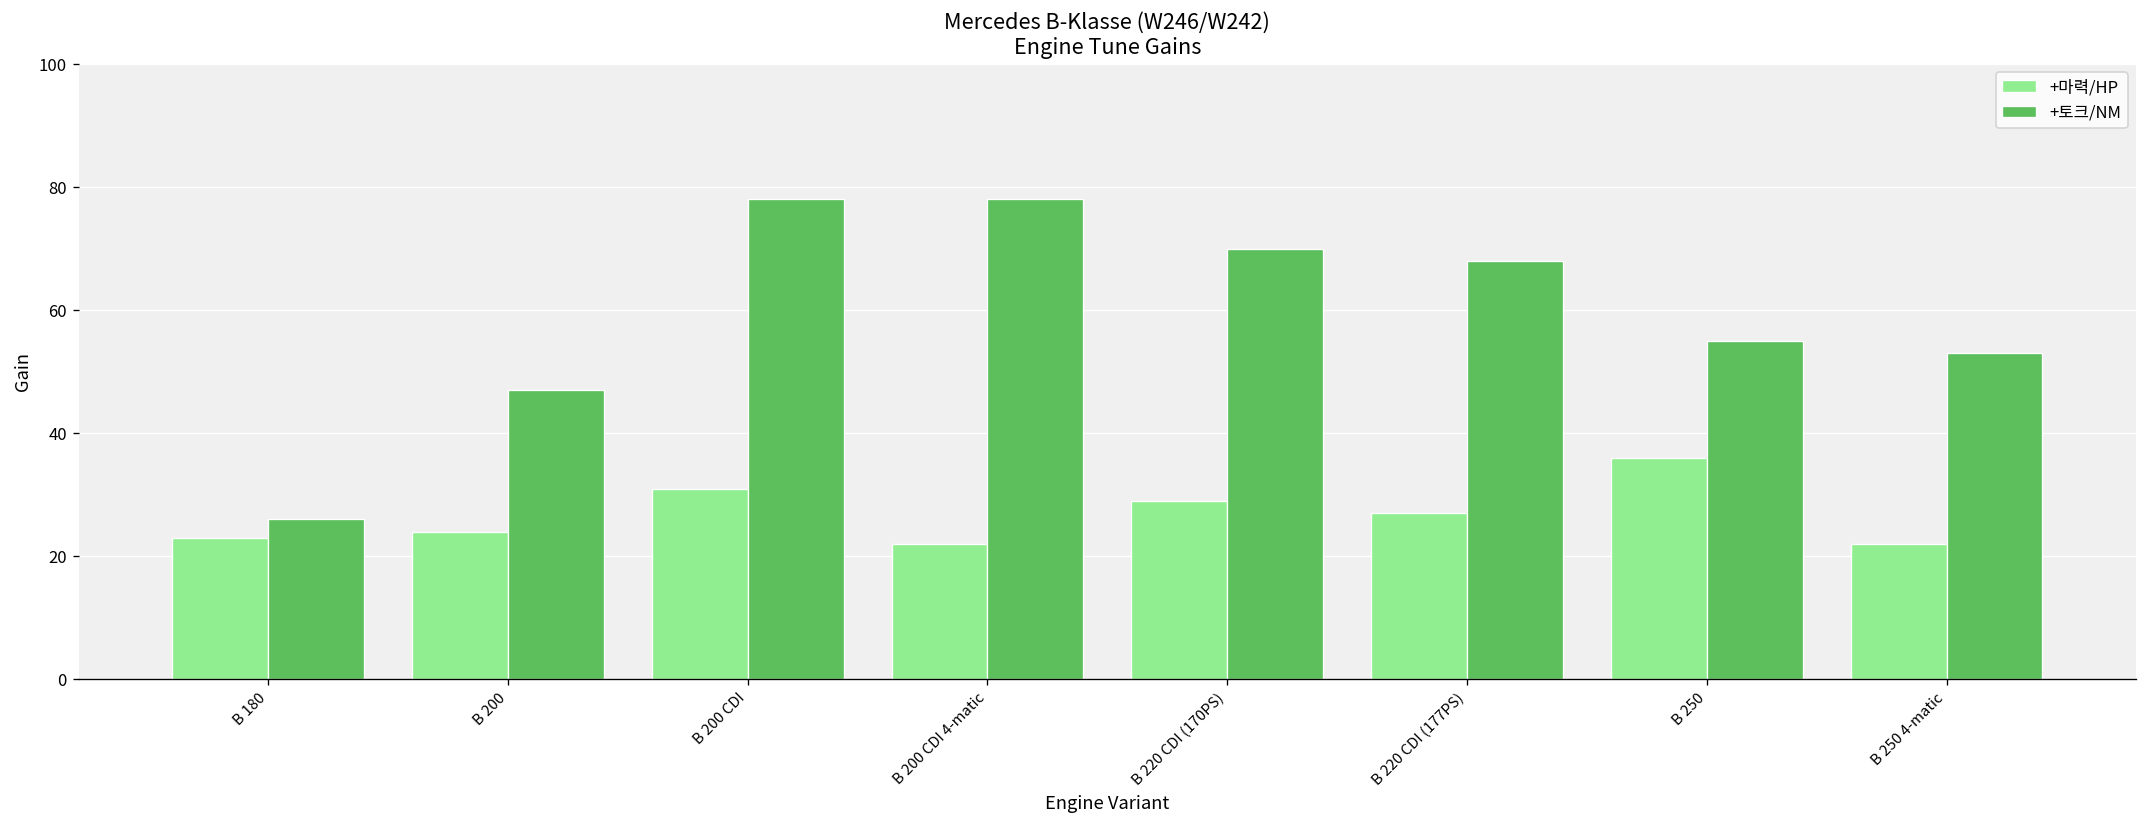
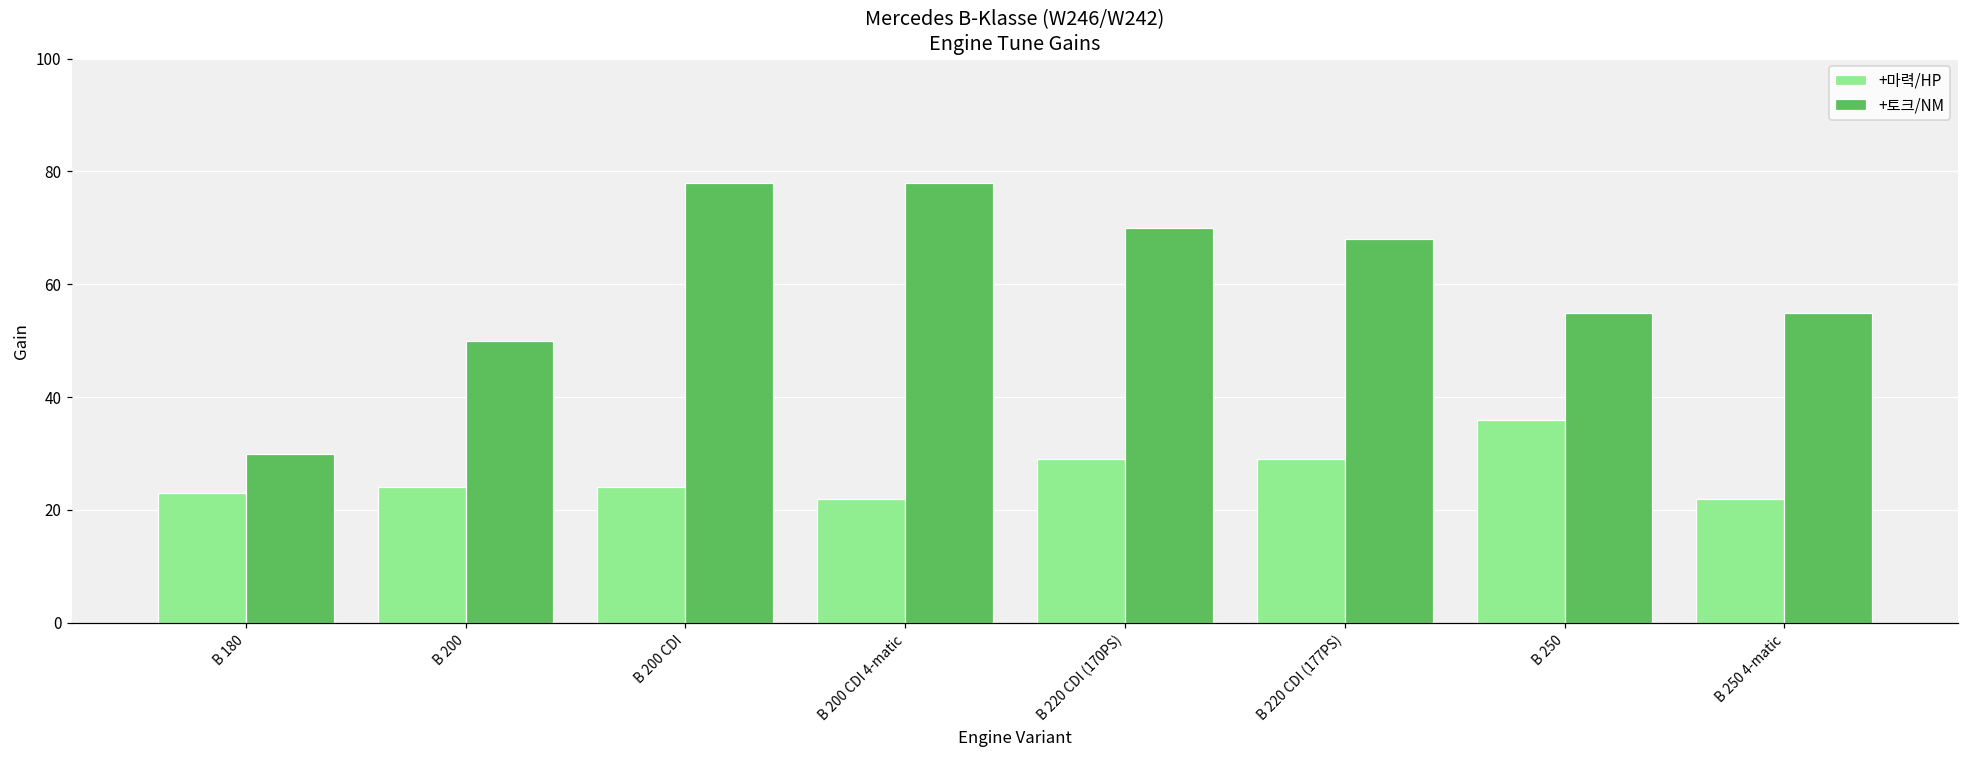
+토크/NM, B 180: 26 -> 30
+토크/NM, B 200: 47 -> 50
+마력/HP, B 200 CDI: 31 -> 24
+마력/HP, B 220 CDI (177PS): 27 -> 29
+토크/NM, B 250 4-matic: 53 -> 55
